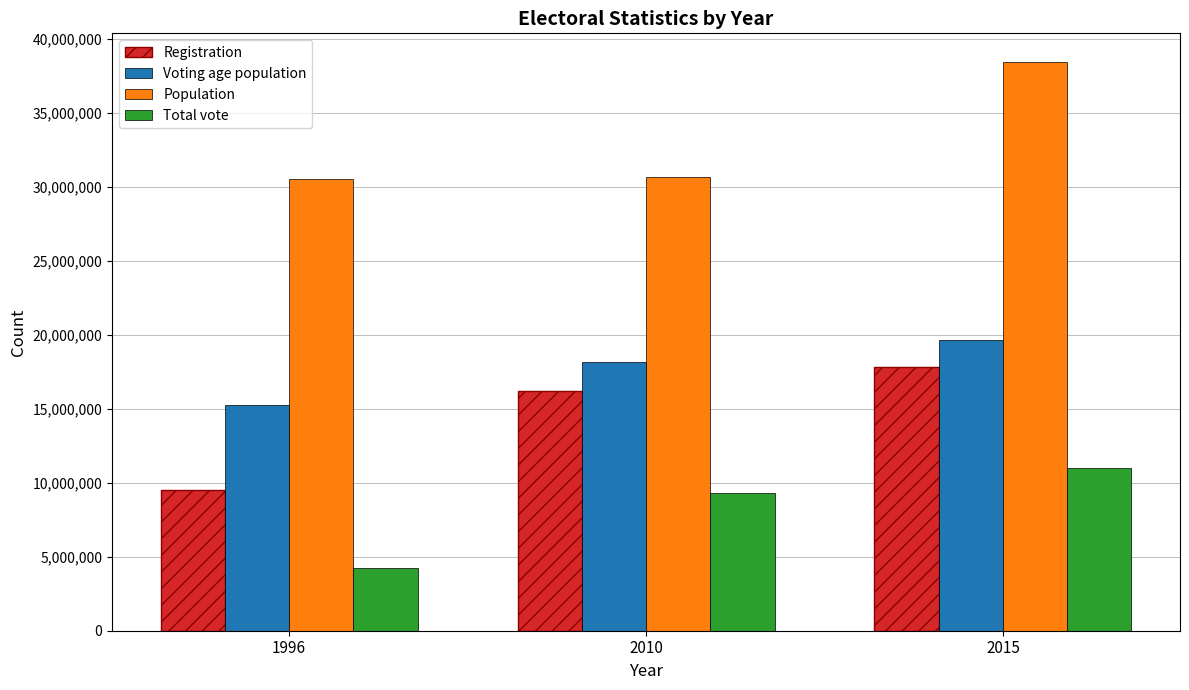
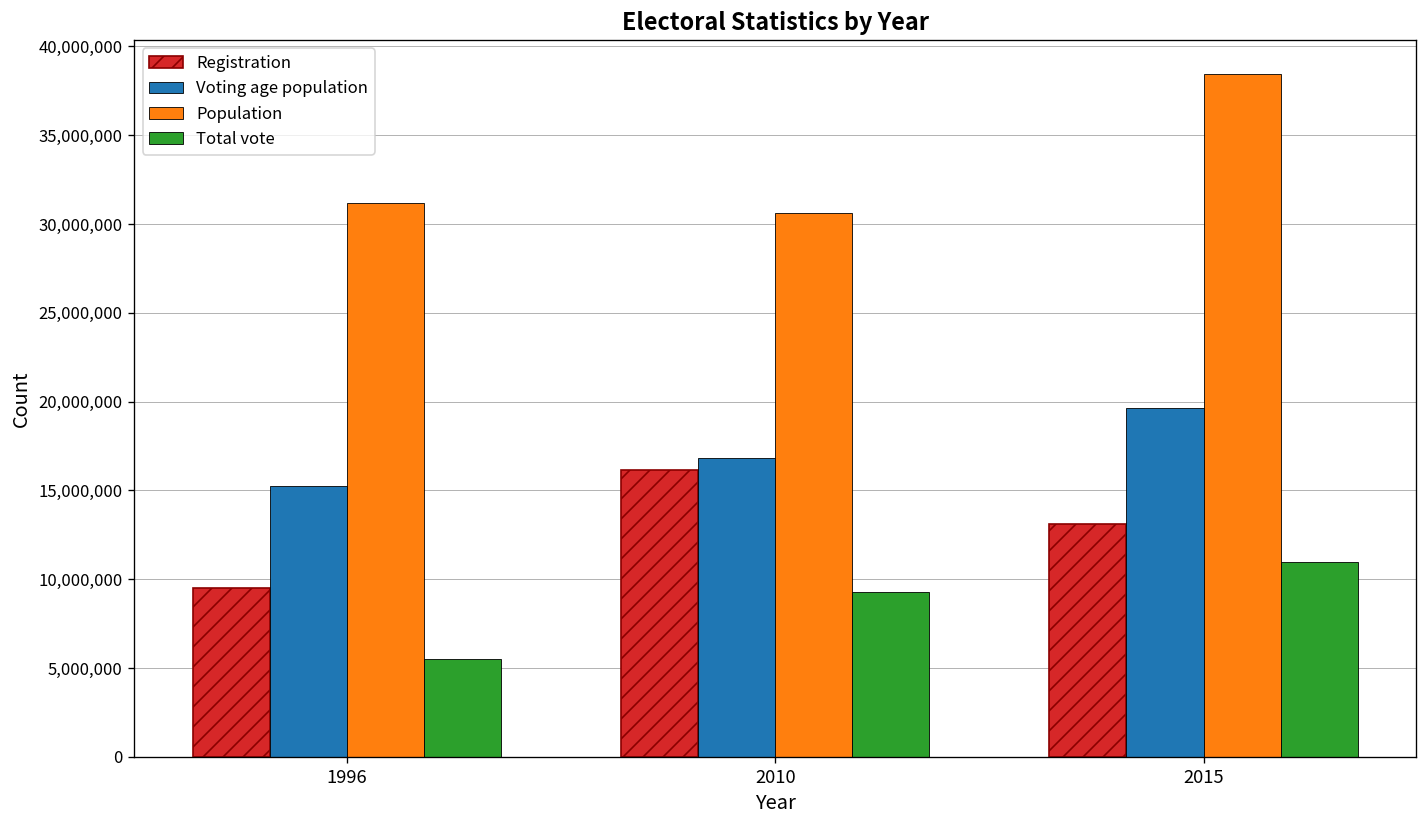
Population, 1996: 30,500,000 -> 31,200,000
Total vote, 1996: 4,200,000 -> 5,500,000
Voting age population, 2010: 18,200,000 -> 16,800,000
Registration, 2015: 17,800,000 -> 13,100,000
